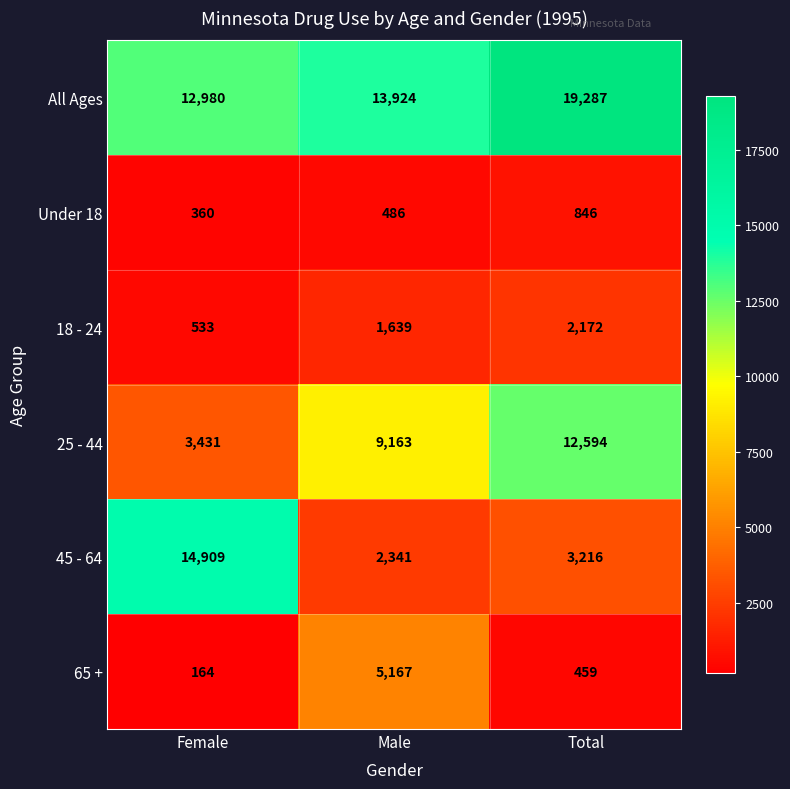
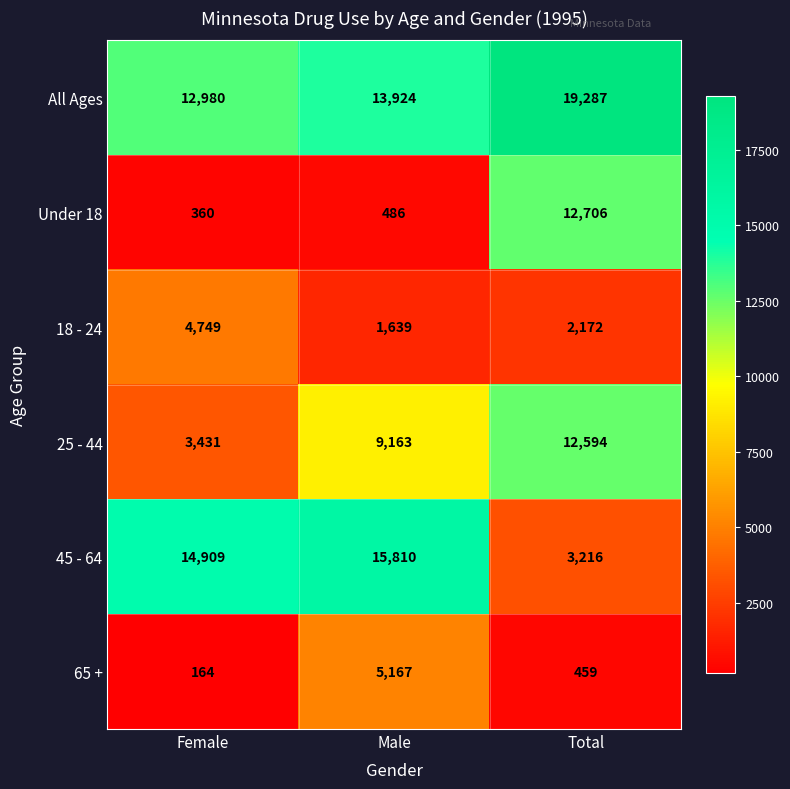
Under 18, Total: 846 -> 12,706
18 - 24, Female: 533 -> 4,749
45 - 64, Male: 2,341 -> 15,810
